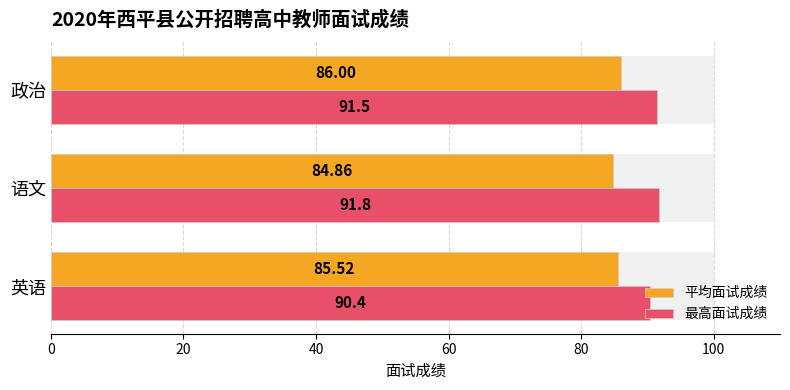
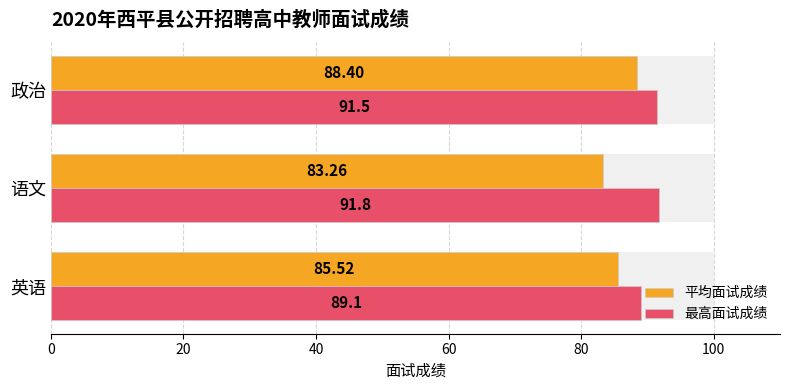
平均面试成绩, 政治: 86.00 -> 88.40
平均面试成绩, 语文: 84.86 -> 83.26
最高面试成绩, 英语: 90.4 -> 89.1
